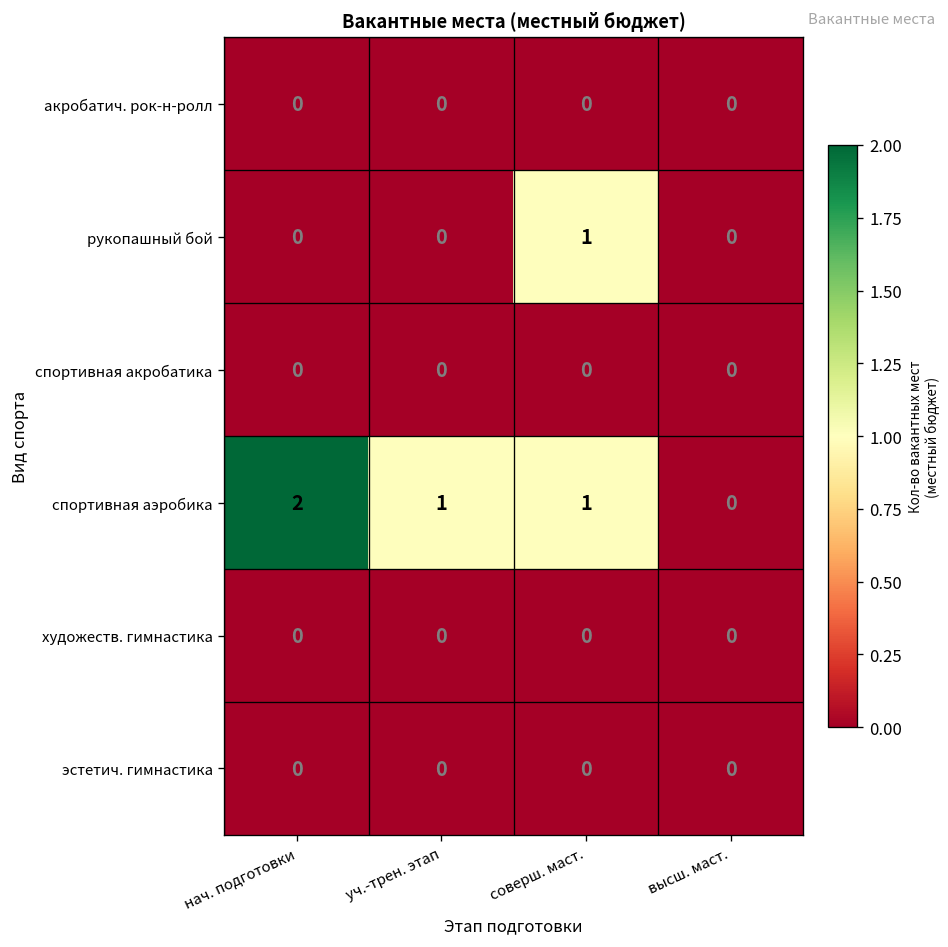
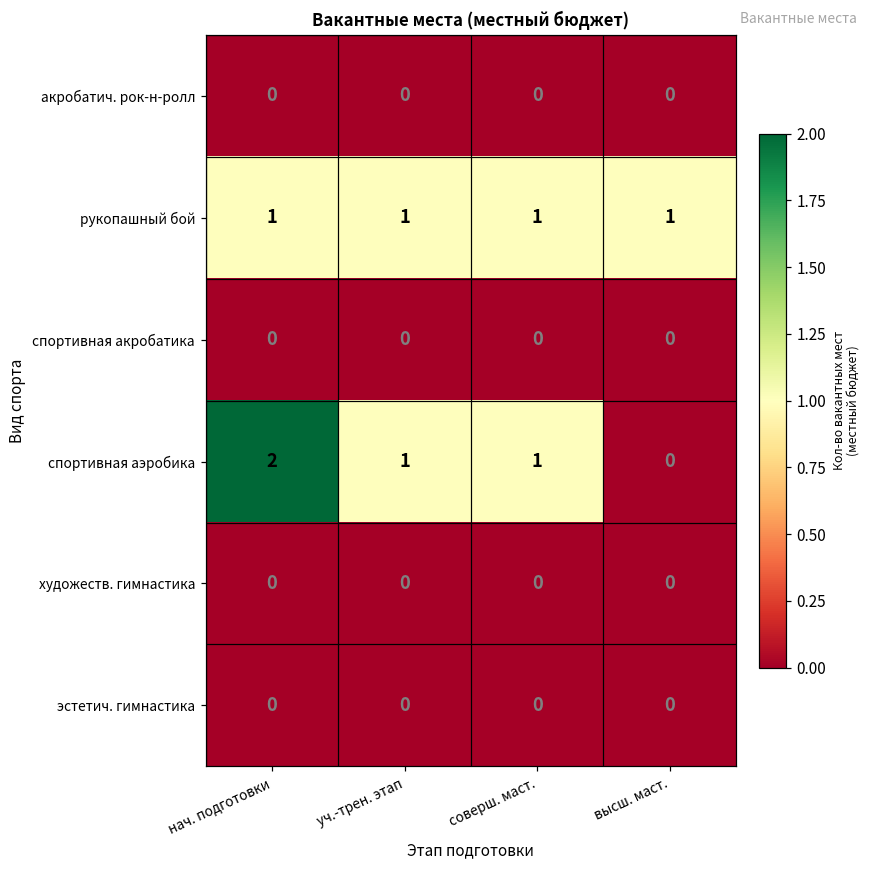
рукопашный бой, нач. подготовки: 0 -> 1
рукопашный бой, уч.-трен. этап: 0 -> 1
рукопашный бой, высш. маст.: 0 -> 1
